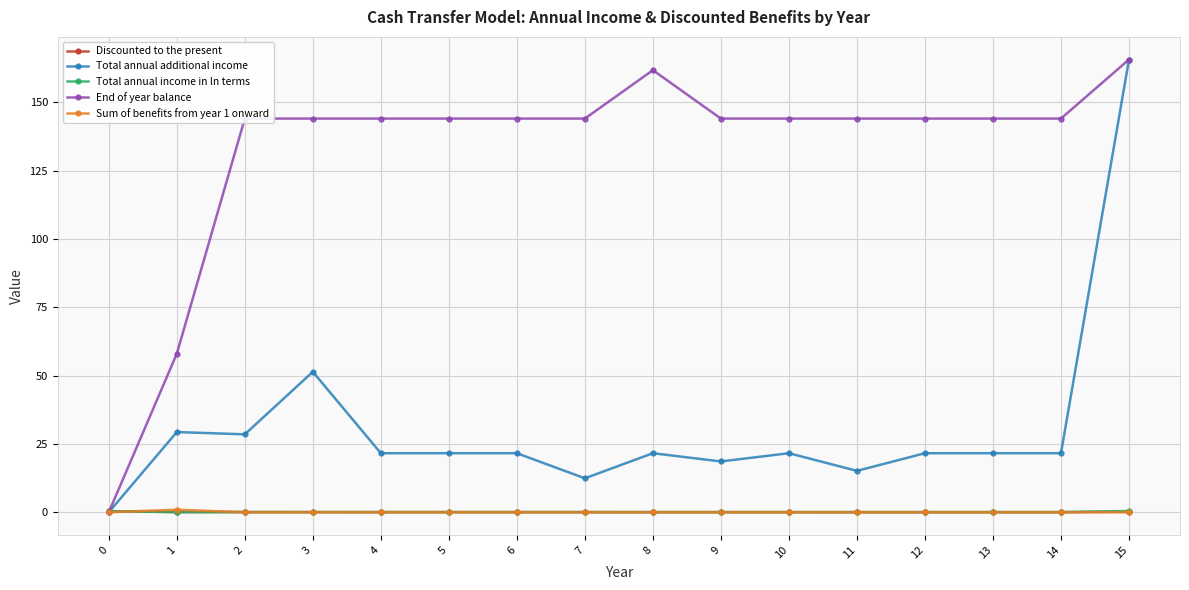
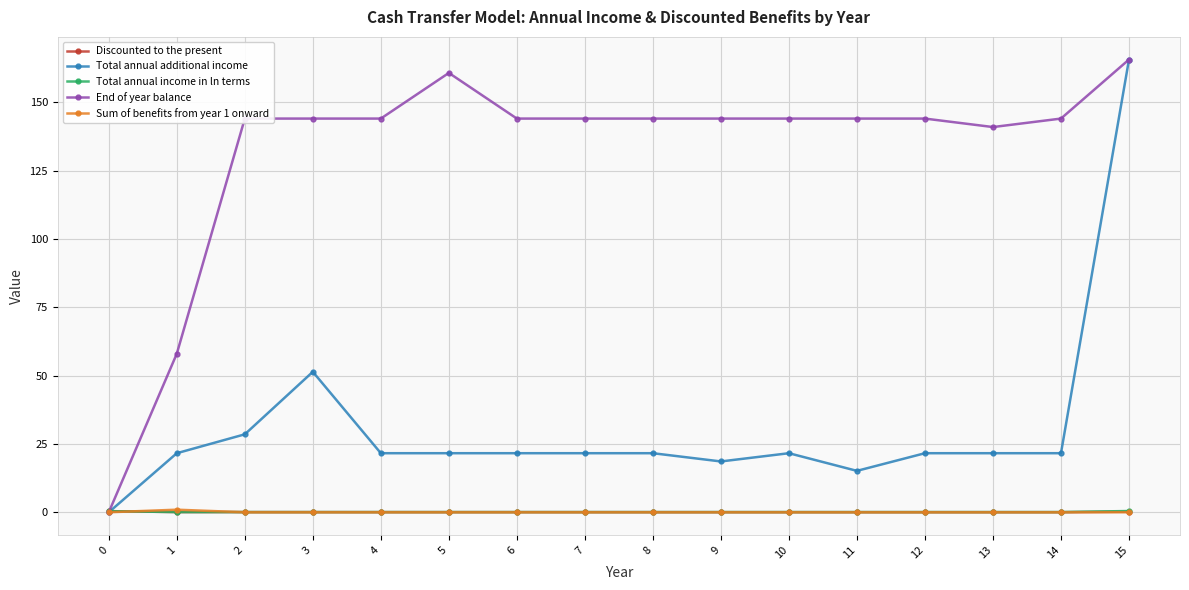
Total annual additional income, 1: 29 -> 22
End of year balance, 5: 144 -> 161
Total annual additional income, 7: 12 -> 22
End of year balance, 8: 162 -> 144
End of year balance, 13: 144 -> 141
